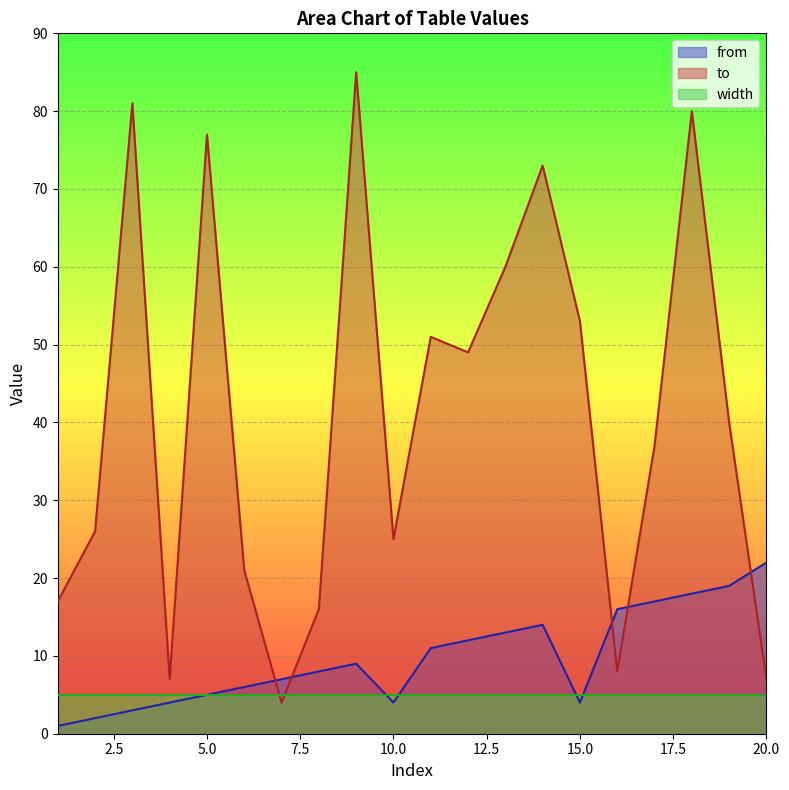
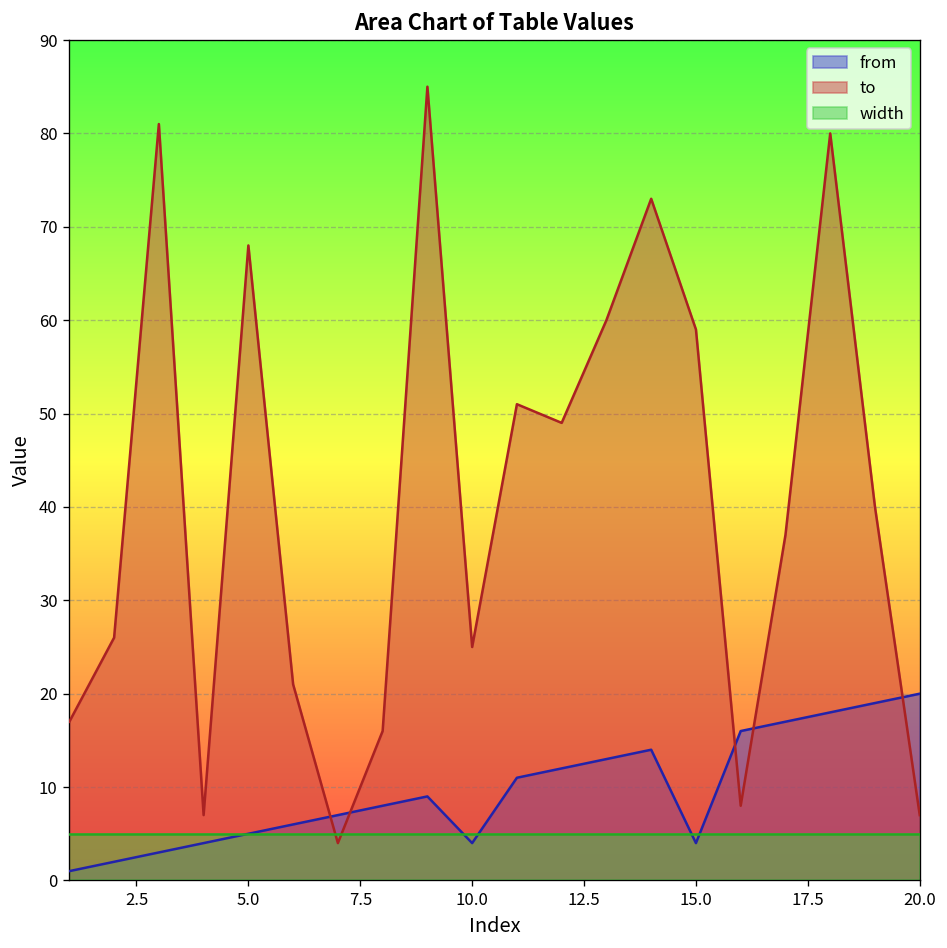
to, 5.0: 77 -> 68
to, 15.0: 53 -> 59
from, 20.0: 22 -> 20
